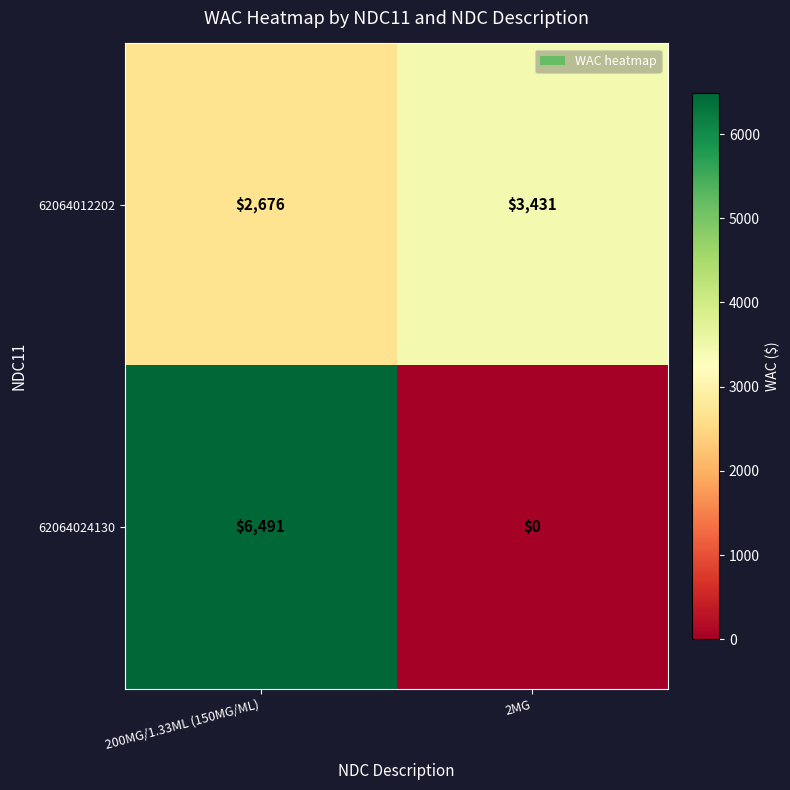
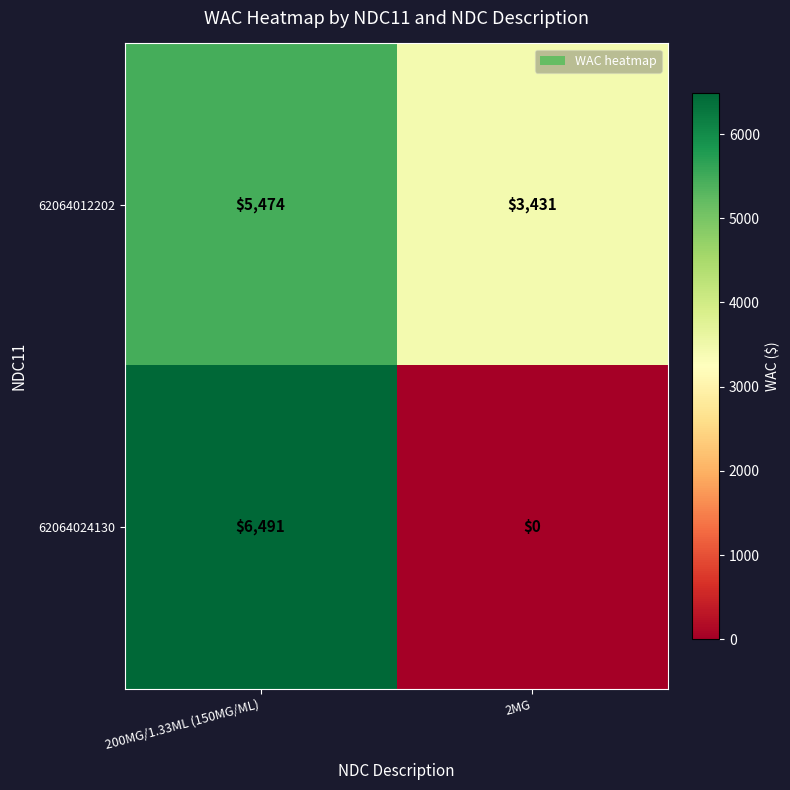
62064012202, 200MG/1.33ML (150MG/ML): $2,676 -> $5,474
